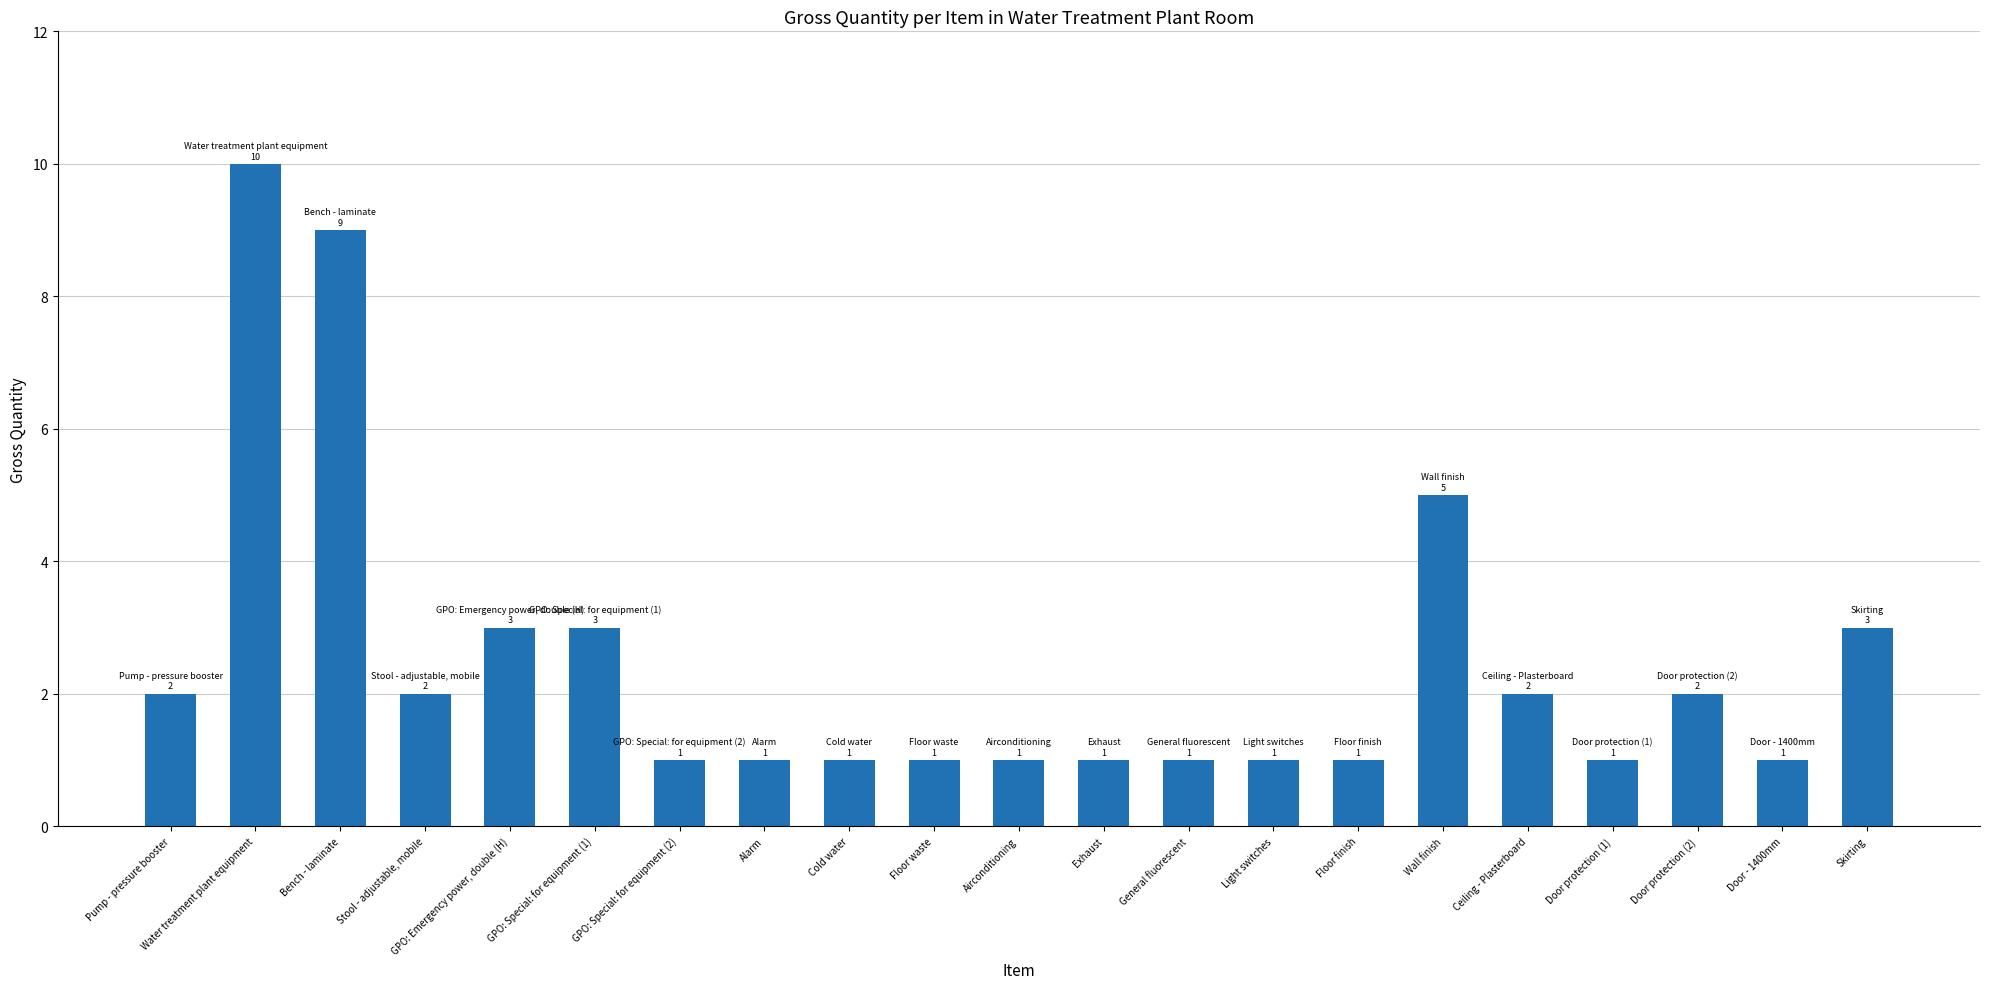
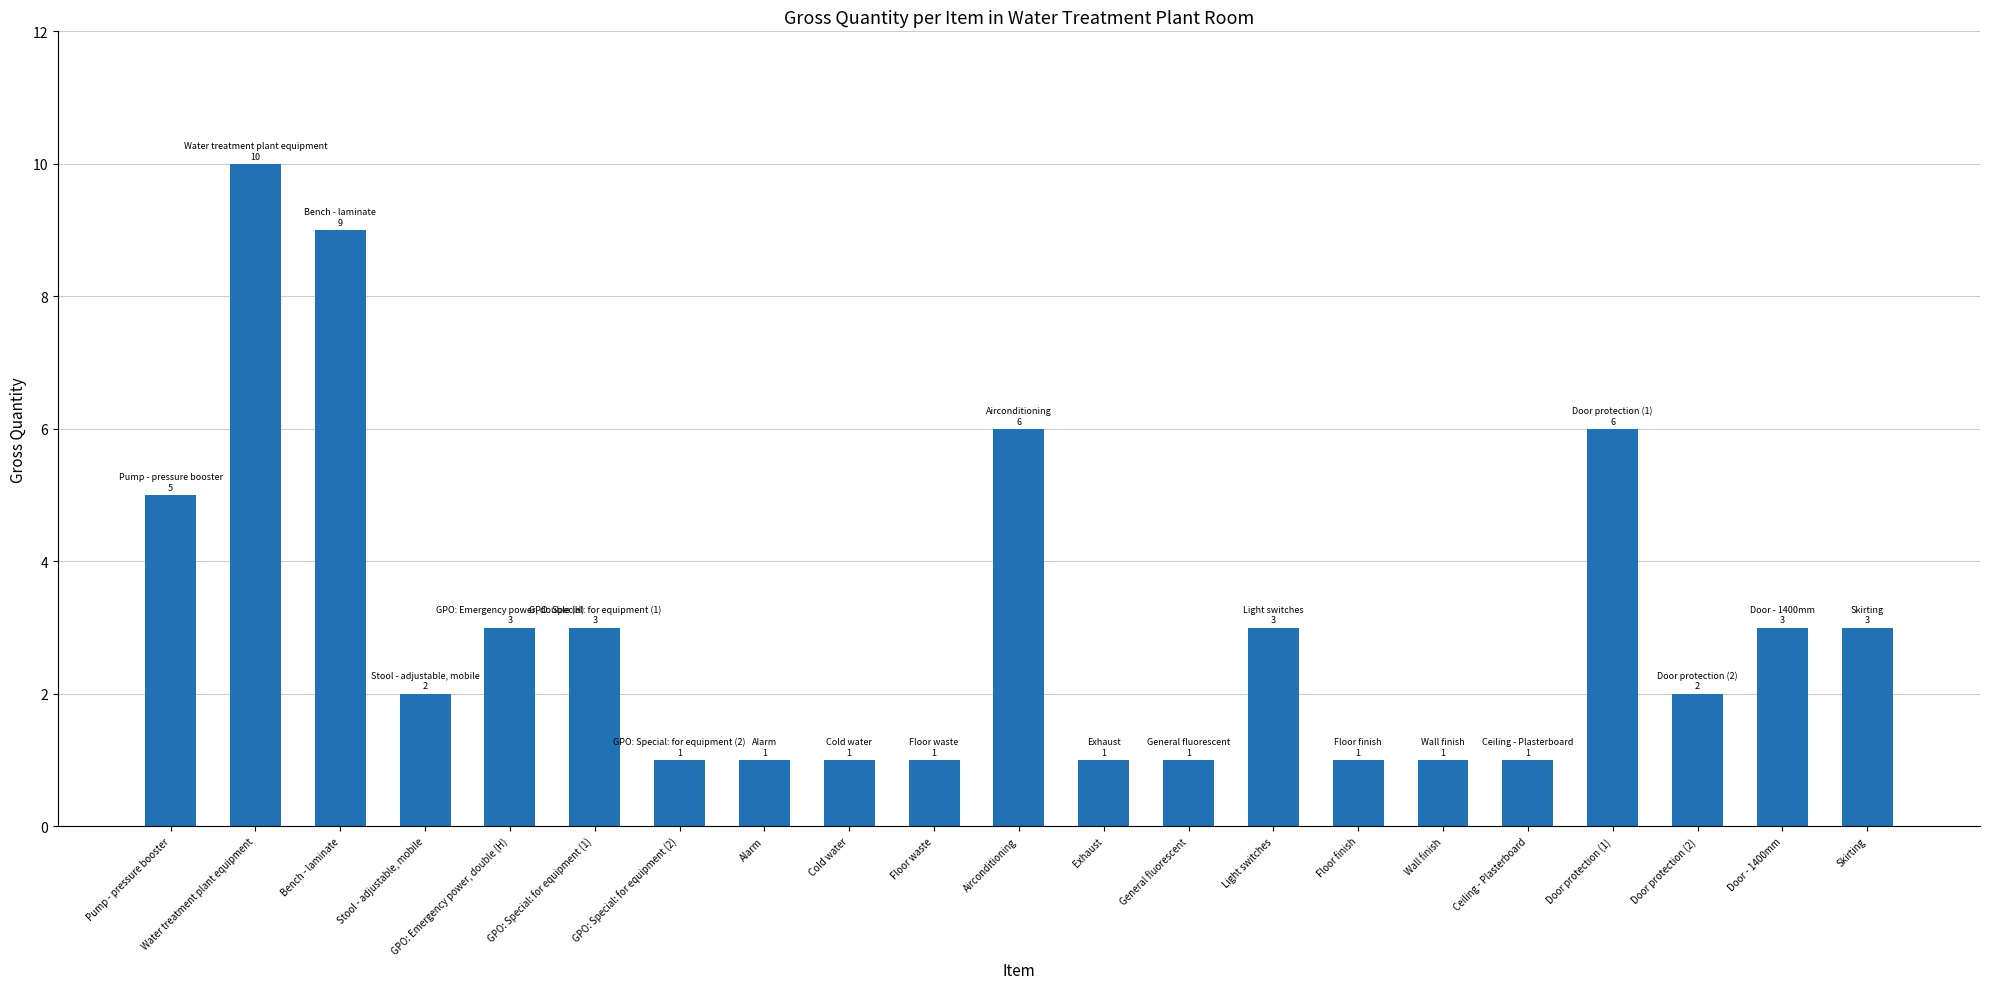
Pump - pressure booster: 2 -> 5
Airconditioning: 1 -> 6
Light switches: 1 -> 3
Wall finish: 5 -> 1
Ceiling - Plasterboard: 2 -> 1
Door protection (1): 1 -> 6
Door - 1400mm: 1 -> 3
